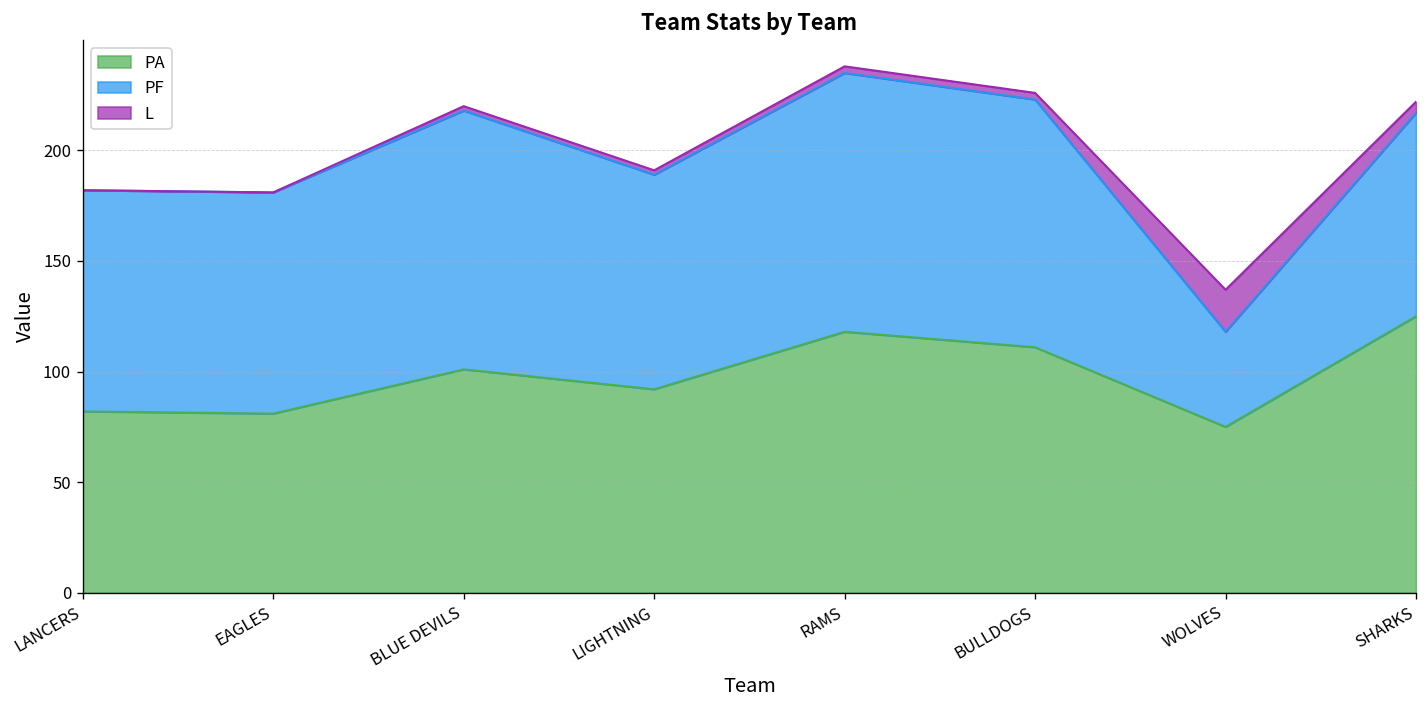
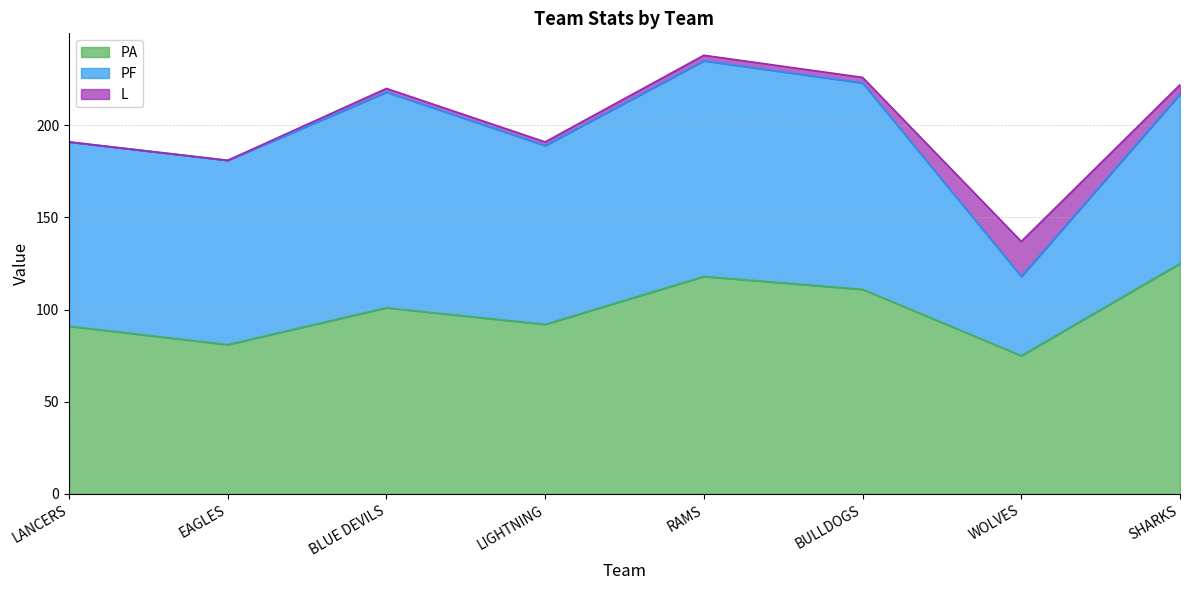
PA, LANCERS: 82 -> 91
